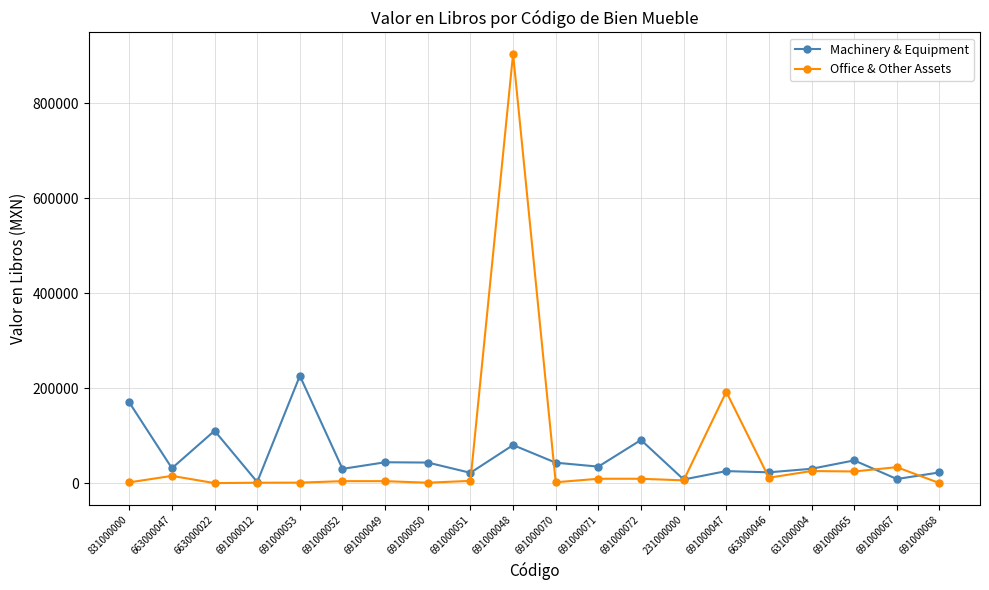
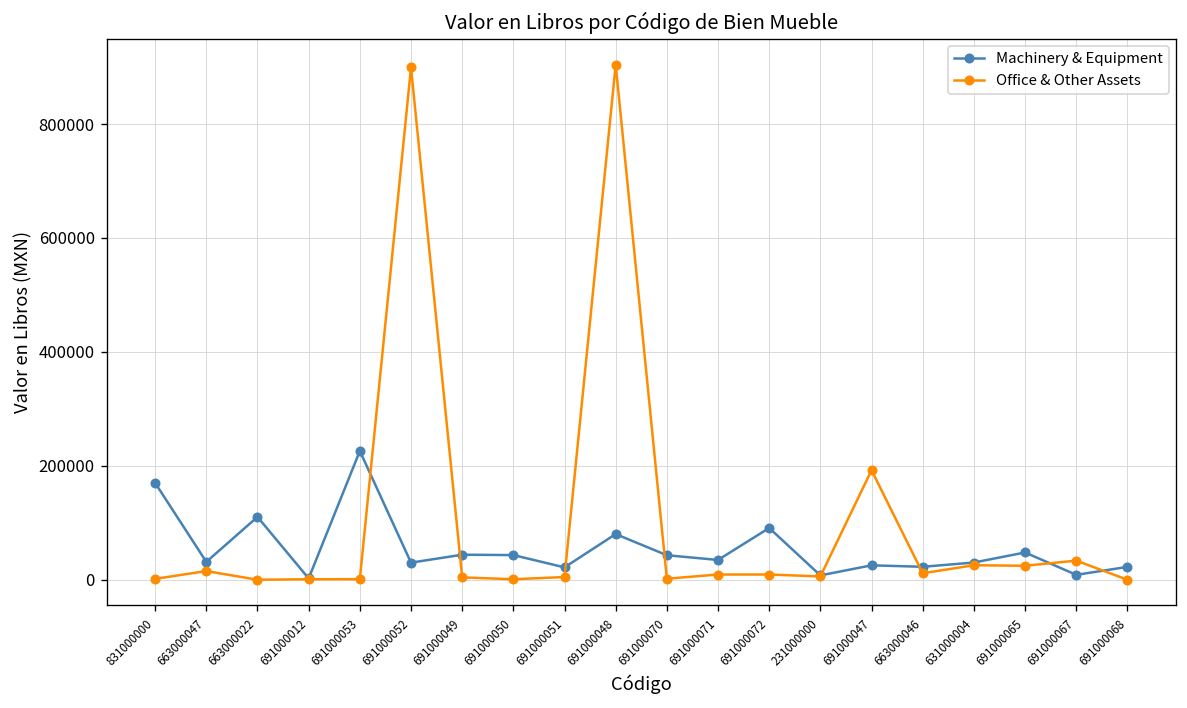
Office & Other Assets, 691000052: 0 -> 900000
